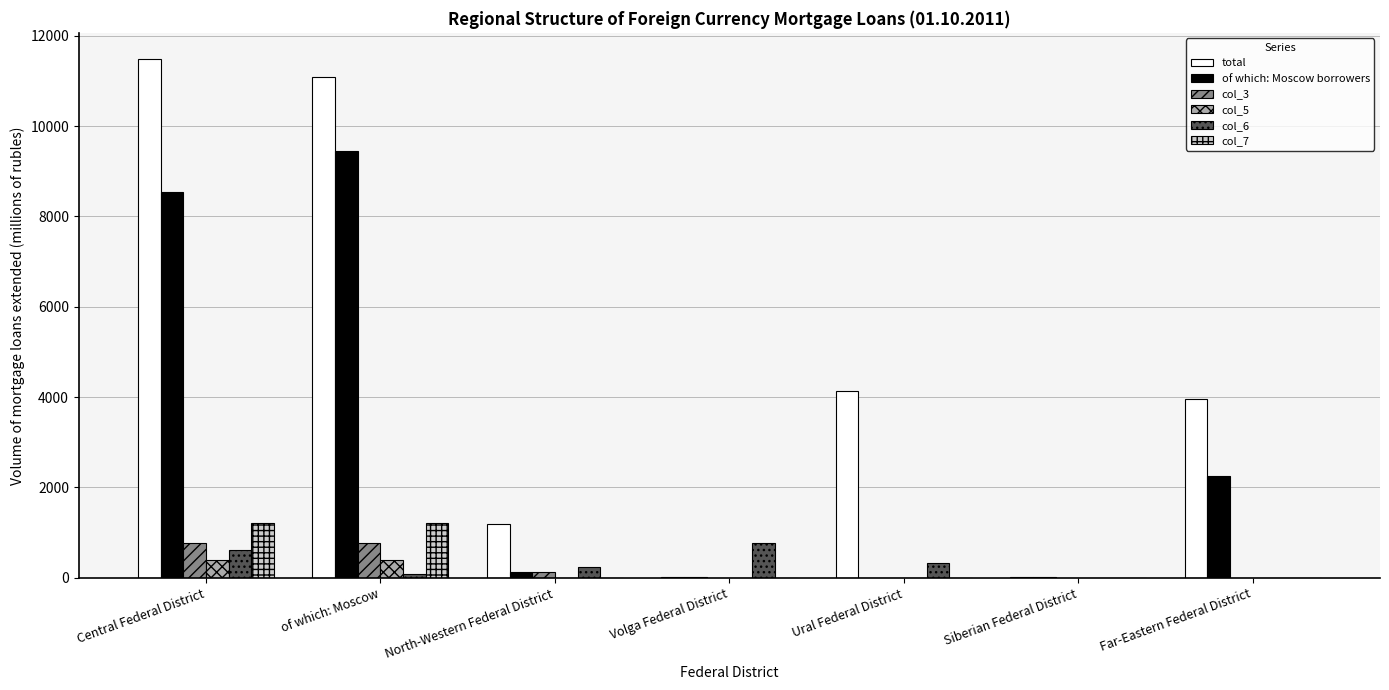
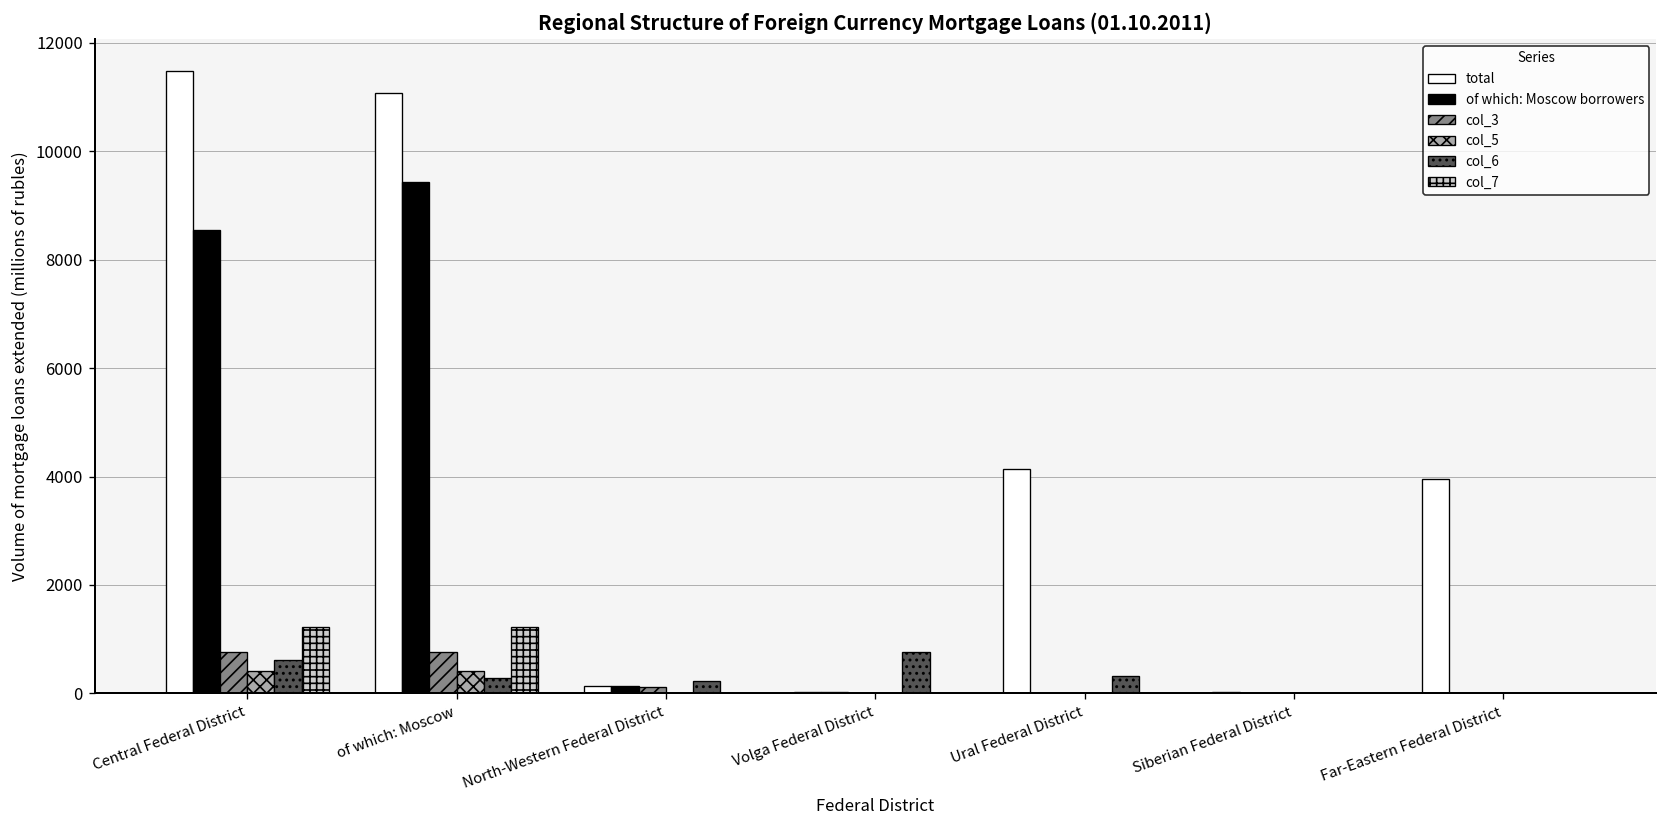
col_6, of which: Moscow: 100 -> 300
total, North-Western Federal District: 1200 -> 100
of which: Moscow borrowers, Far-Eastern Federal District: 2300 -> 0
